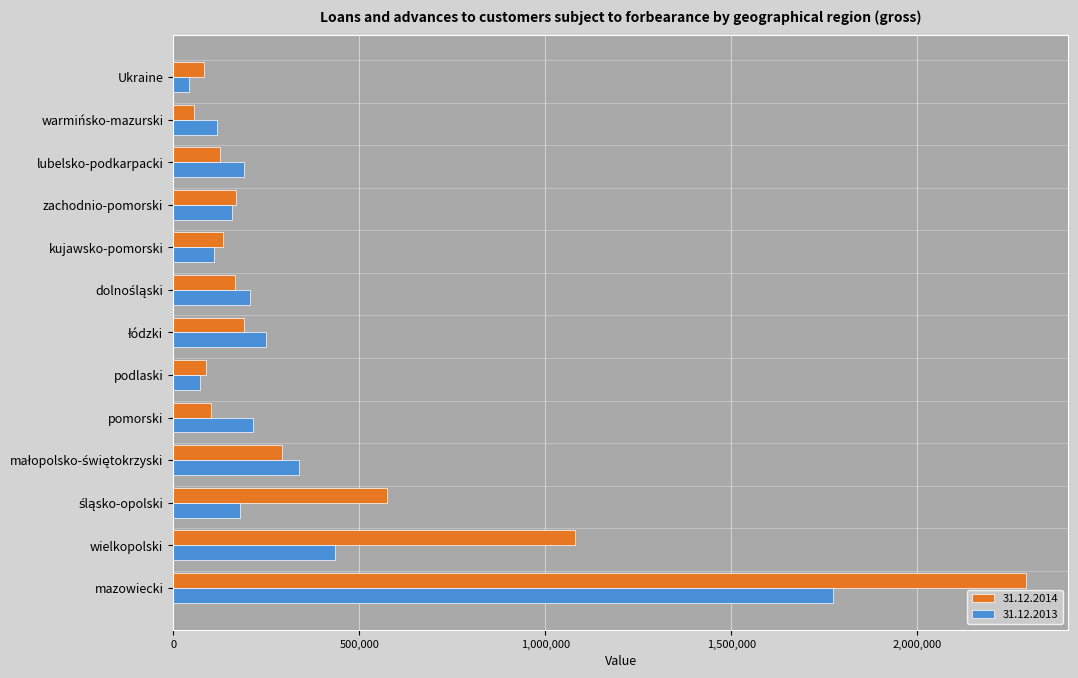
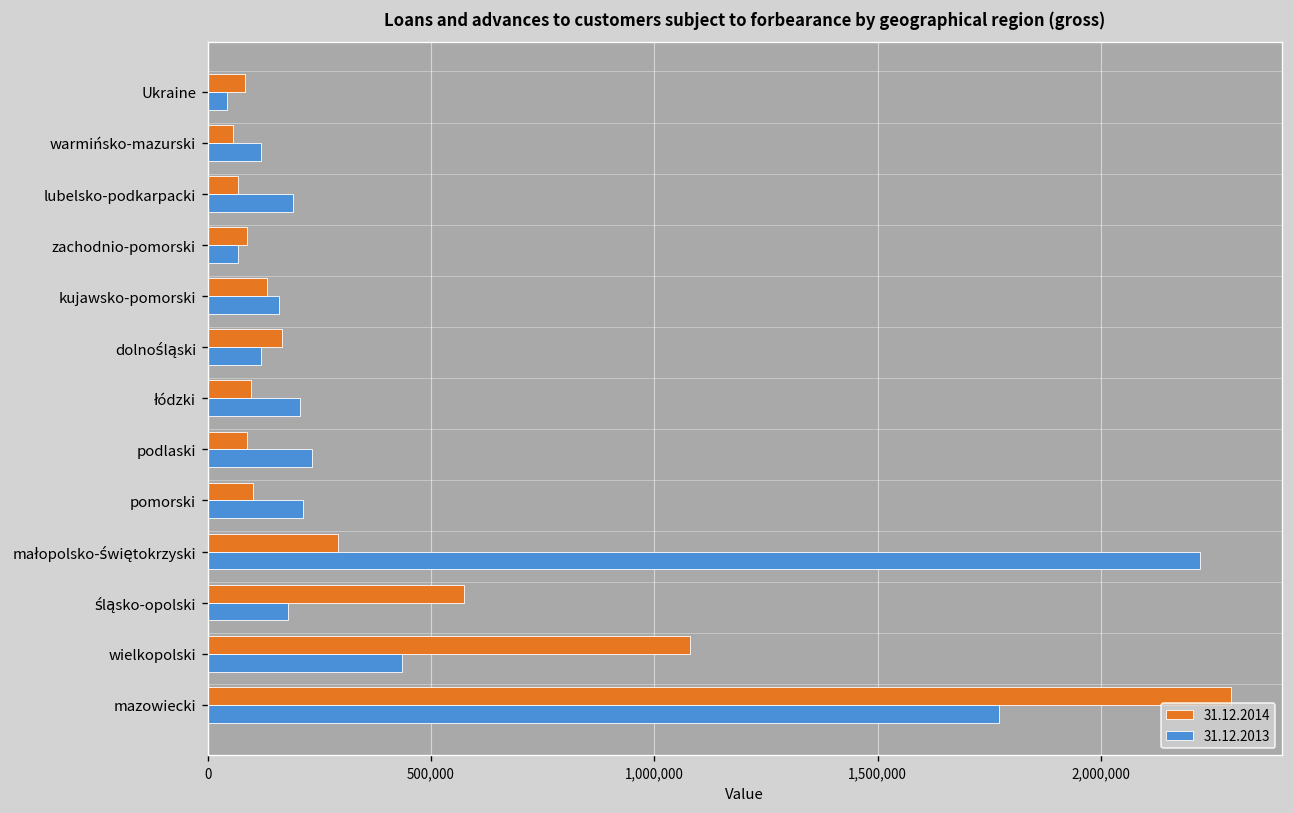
31.12.2014, lubelsko-podkarpacki: 130,000 -> 70,000
31.12.2014, zachodnio-pomorski: 170,000 -> 90,000
31.12.2013, zachodnio-pomorski: 160,000 -> 70,000
31.12.2013, kujawsko-pomorski: 110,000 -> 160,000
31.12.2013, dolnośląski: 210,000 -> 120,000
31.12.2014, łódzki: 190,000 -> 100,000
31.12.2013, łódzki: 250,000 -> 210,000
31.12.2013, podlaski: 70,000 -> 230,000
31.12.2013, małopolsko-świętokrzyski: 340,000 -> 2,220,000
